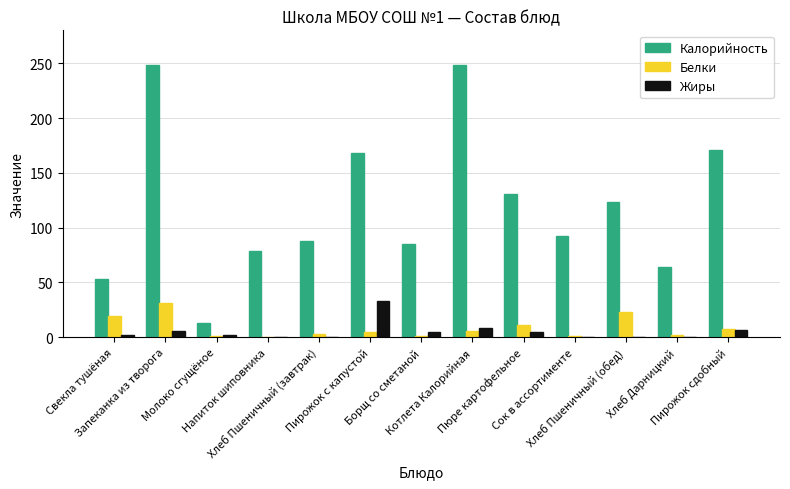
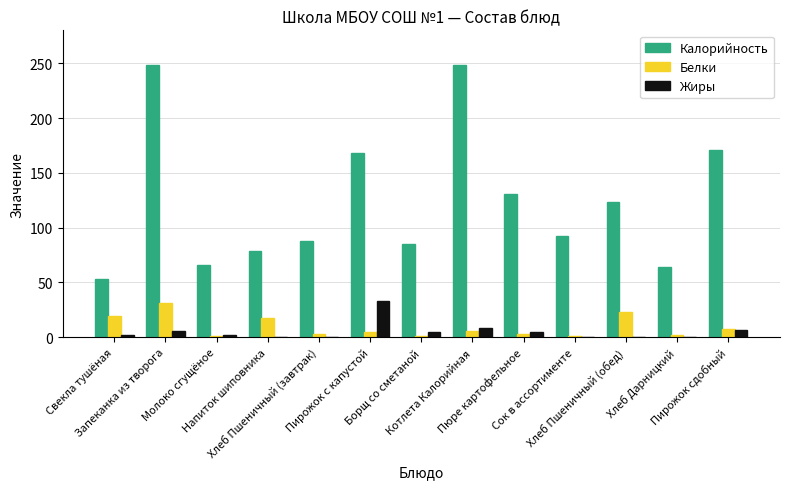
Калорийность, Молоко сгущёное: 13 -> 66
Белки, Напиток шиповника: 0 -> 17
Белки, Пюре картофельное: 11 -> 3
